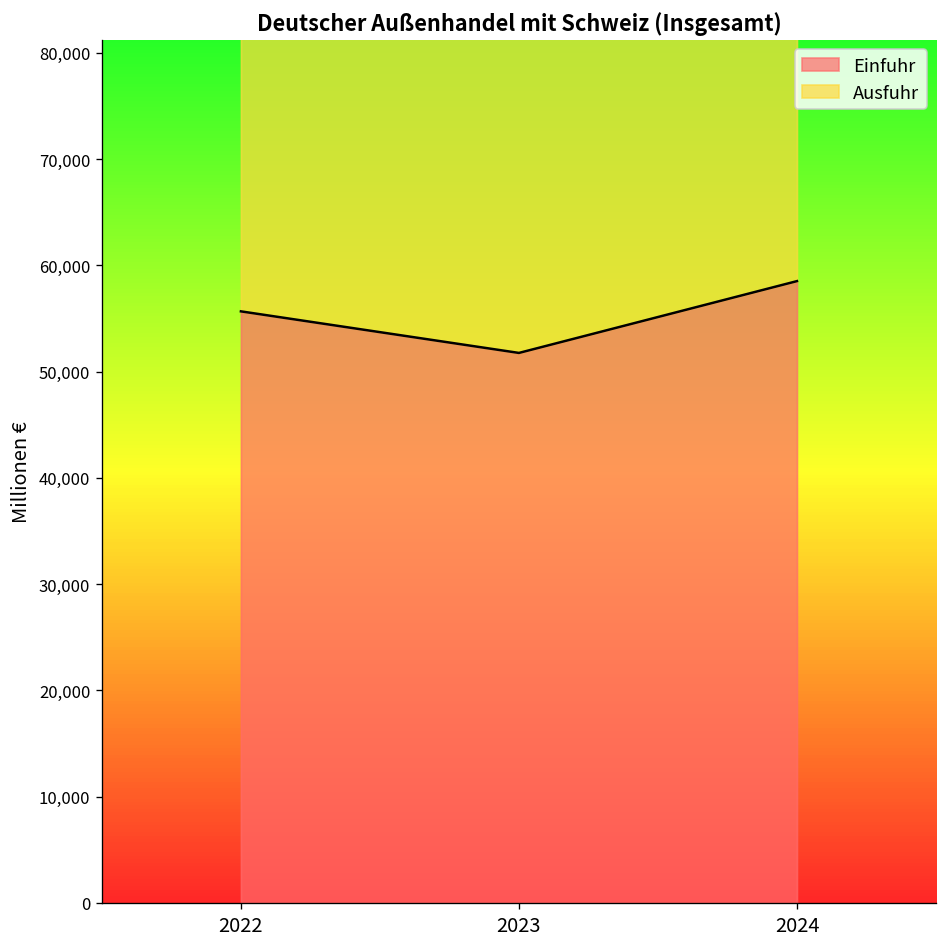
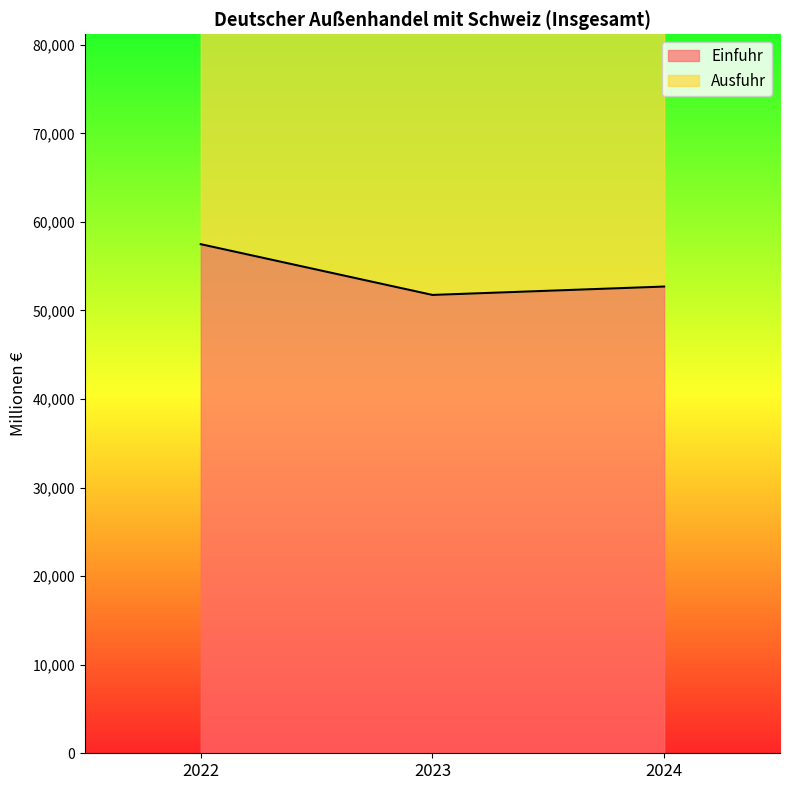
Einfuhr, 2022: 56,000 -> 57,000
Einfuhr, 2024: 59,000 -> 53,000
